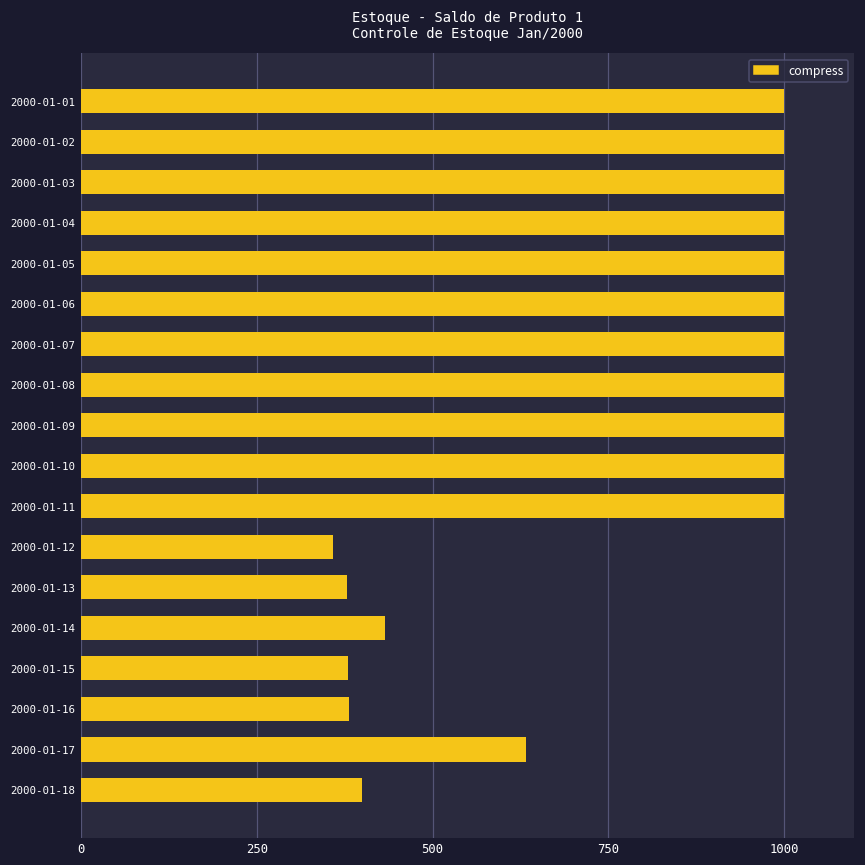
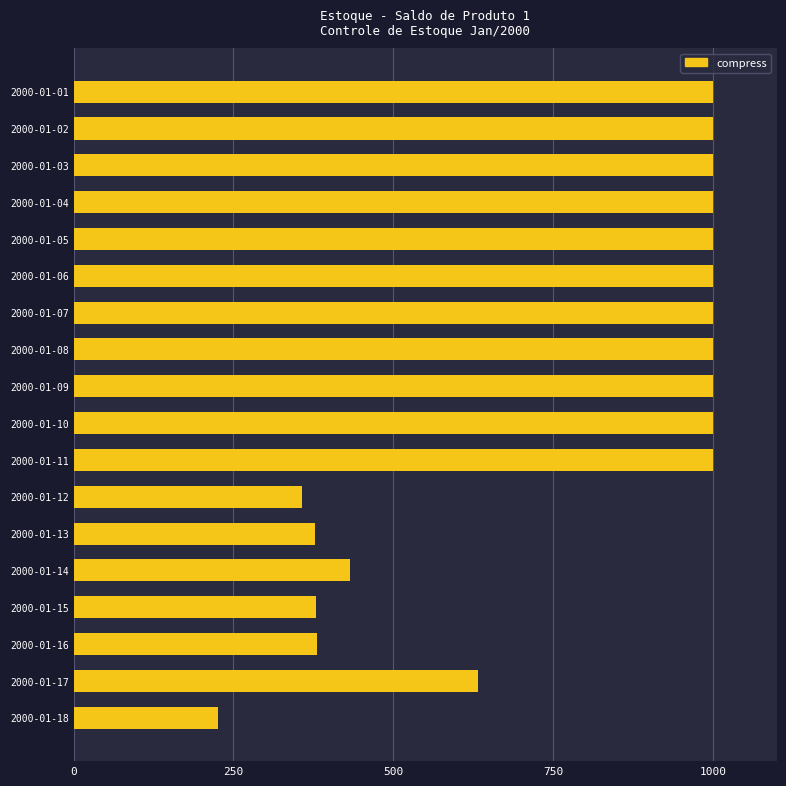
2000-01-18: 400 -> 230
